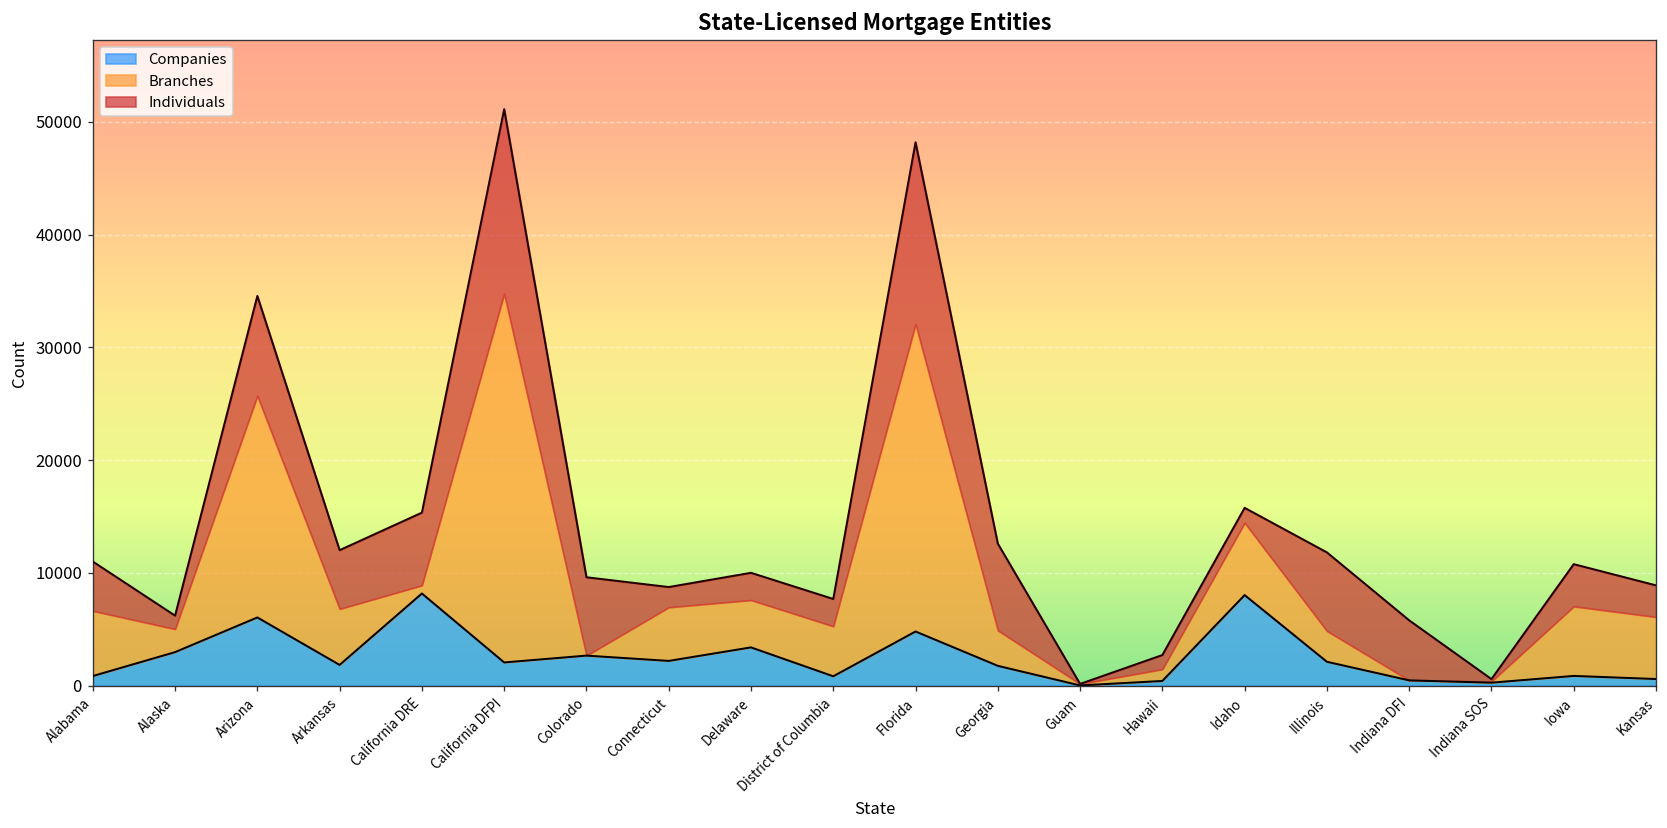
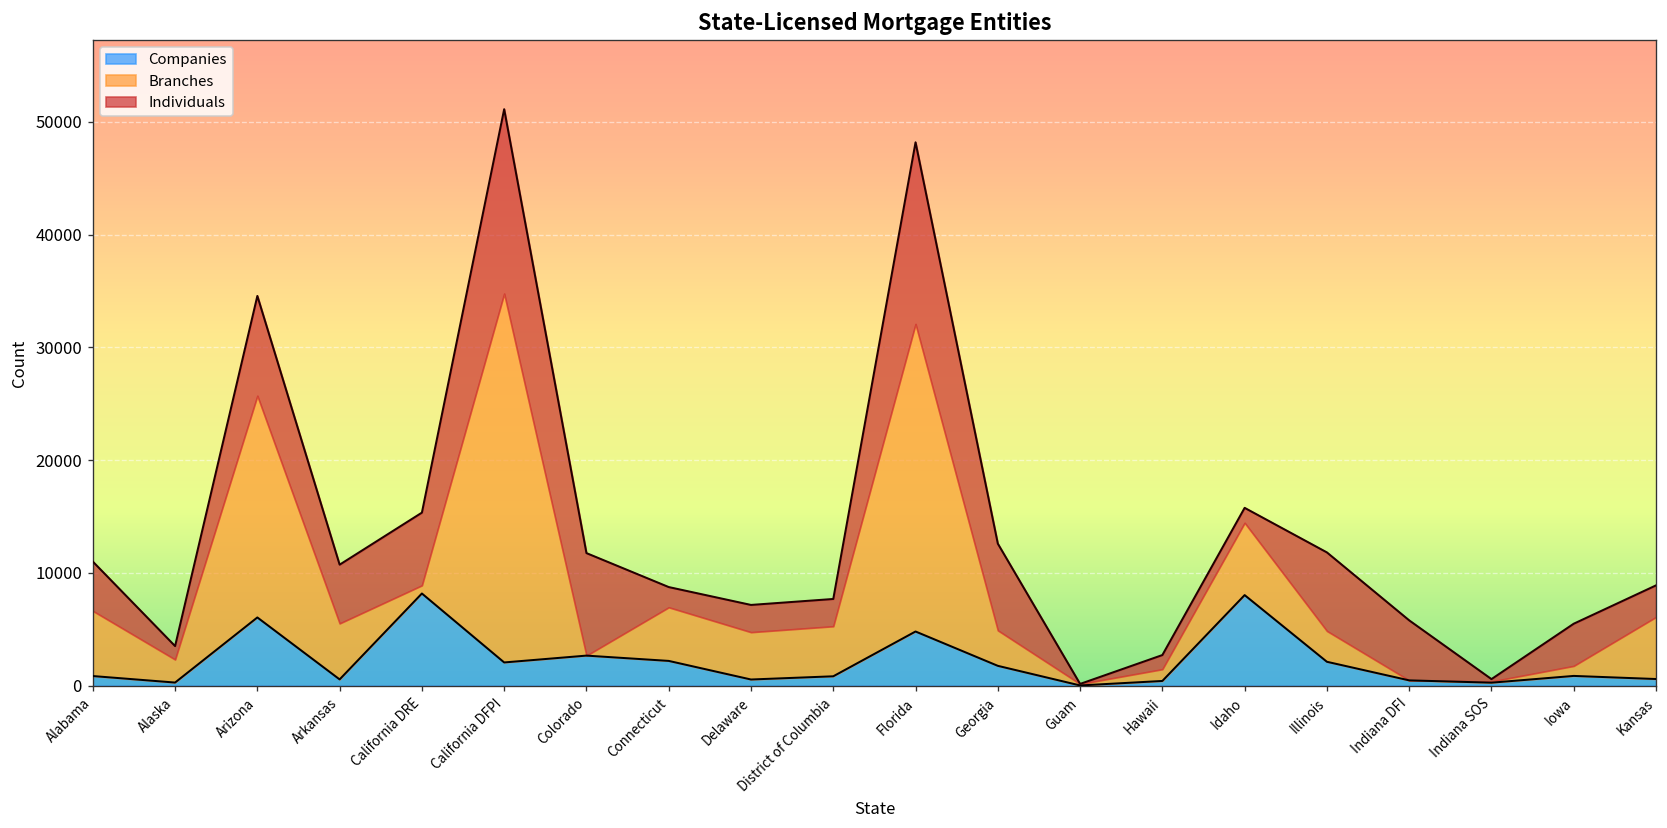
Companies, Alaska: 3000 -> 0
Companies, Arkansas: 2000 -> 1000
Individuals, Colorado: 7000 -> 9000
Companies, Delaware: 3000 -> 1000
Branches, Iowa: 6000 -> 1000
